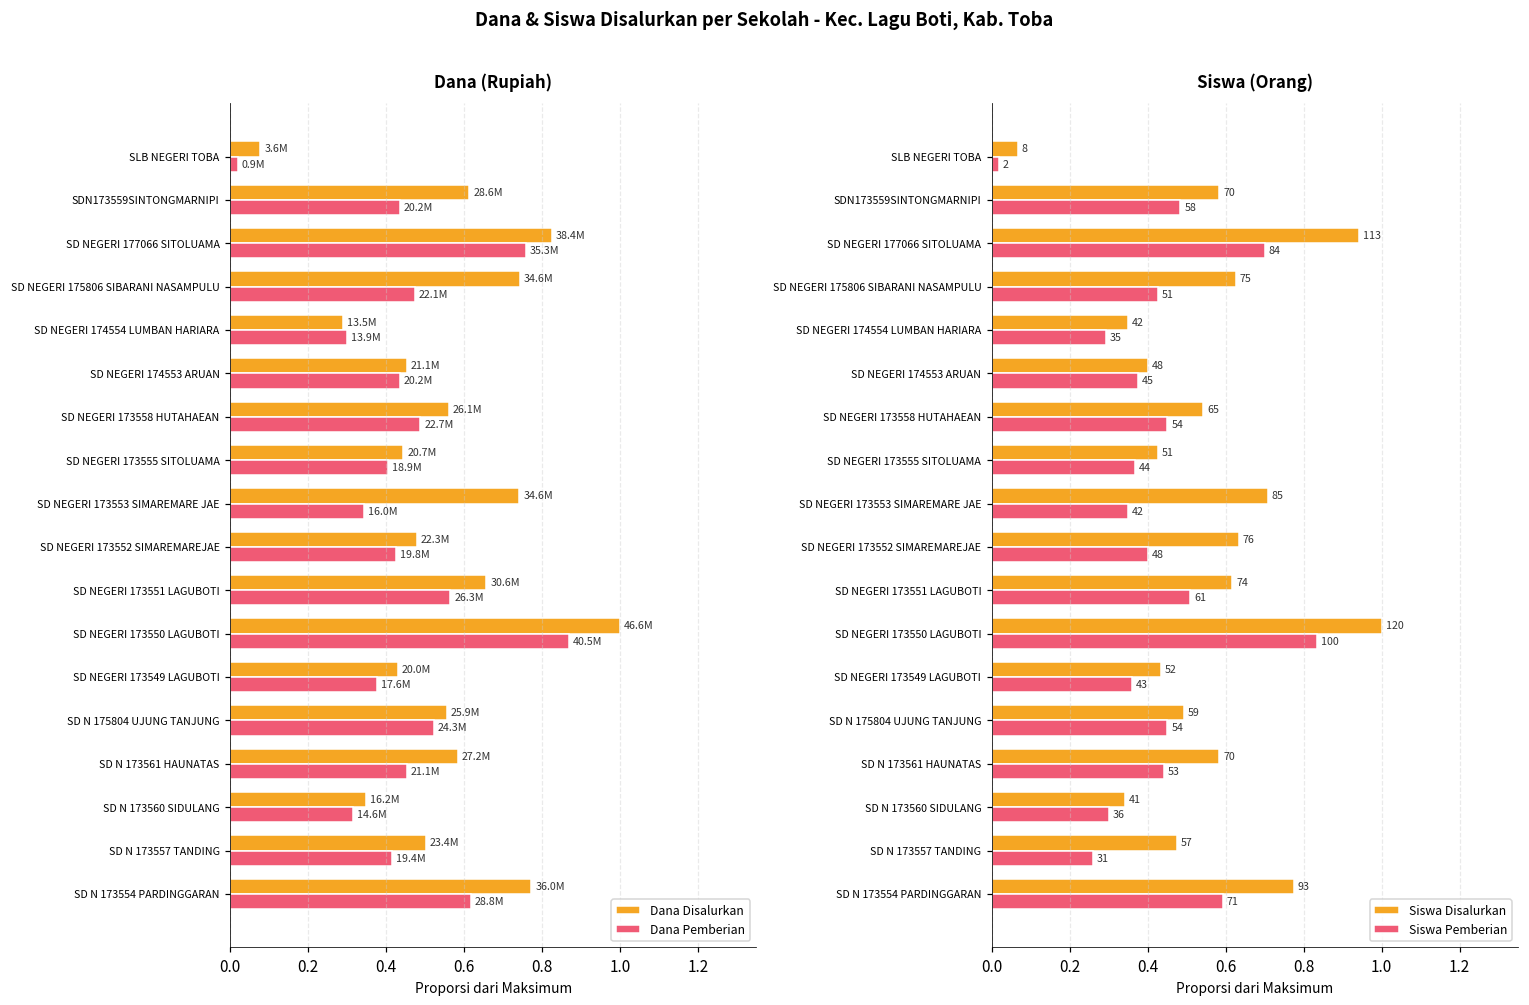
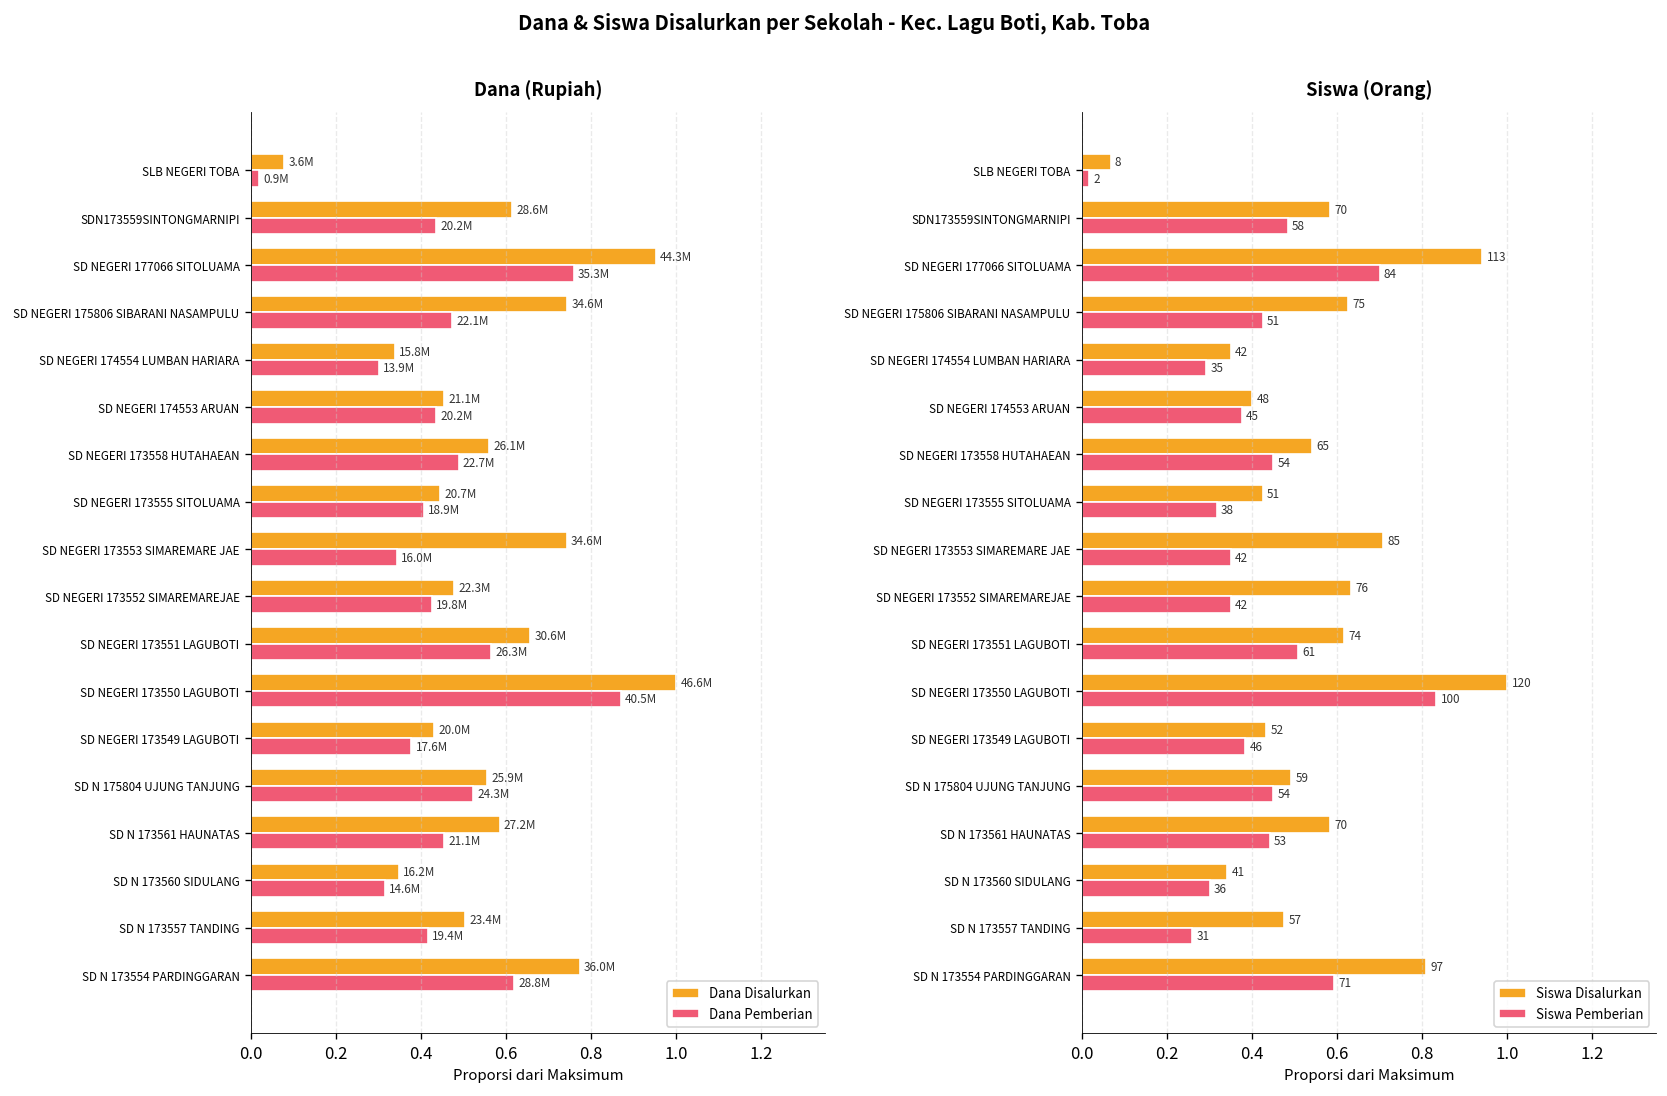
Dana (Rupiah), Dana Disalurkan, SD NEGERI 177066 SITOLUAMA: 38.4M -> 44.3M
Dana (Rupiah), Dana Disalurkan, SD NEGERI 174554 LUMBAN HARIARA: 13.5M -> 15.8M
Siswa (Orang), Siswa Pemberian, SD NEGERI 173555 SITOLUAMA: 44 -> 38
Siswa (Orang), Siswa Pemberian, SD NEGERI 173552 SIMAREMAREJAE: 48 -> 42
Siswa (Orang), Siswa Pemberian, SD NEGERI 173549 LAGUBOTI: 43 -> 46
Siswa (Orang), Siswa Disalurkan, SD N 173554 PARDINGGARAN: 93 -> 97
